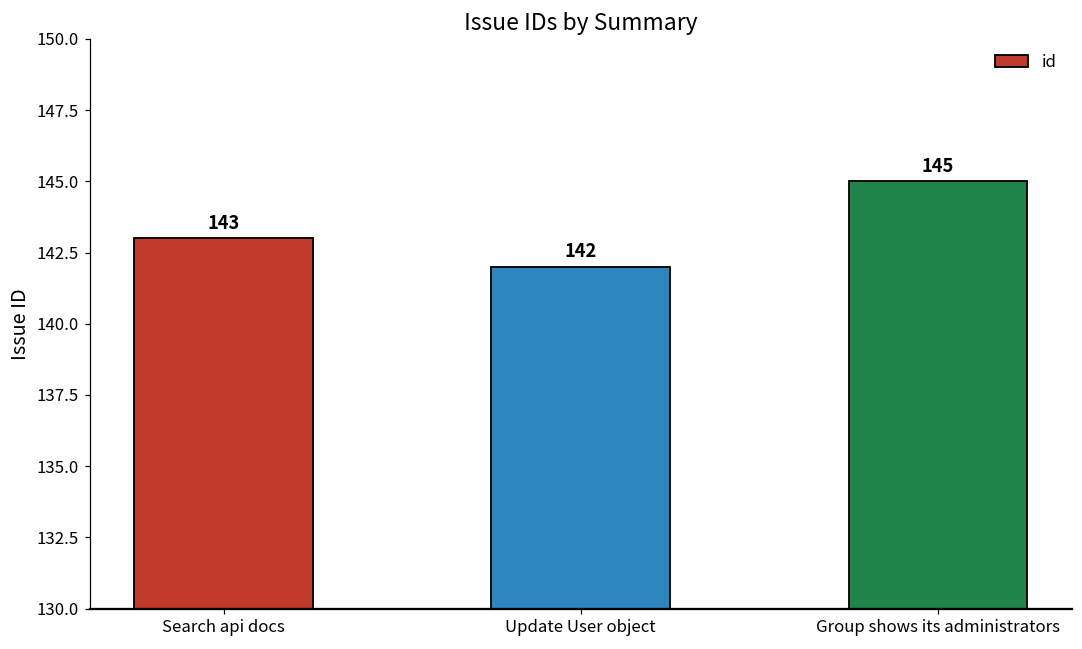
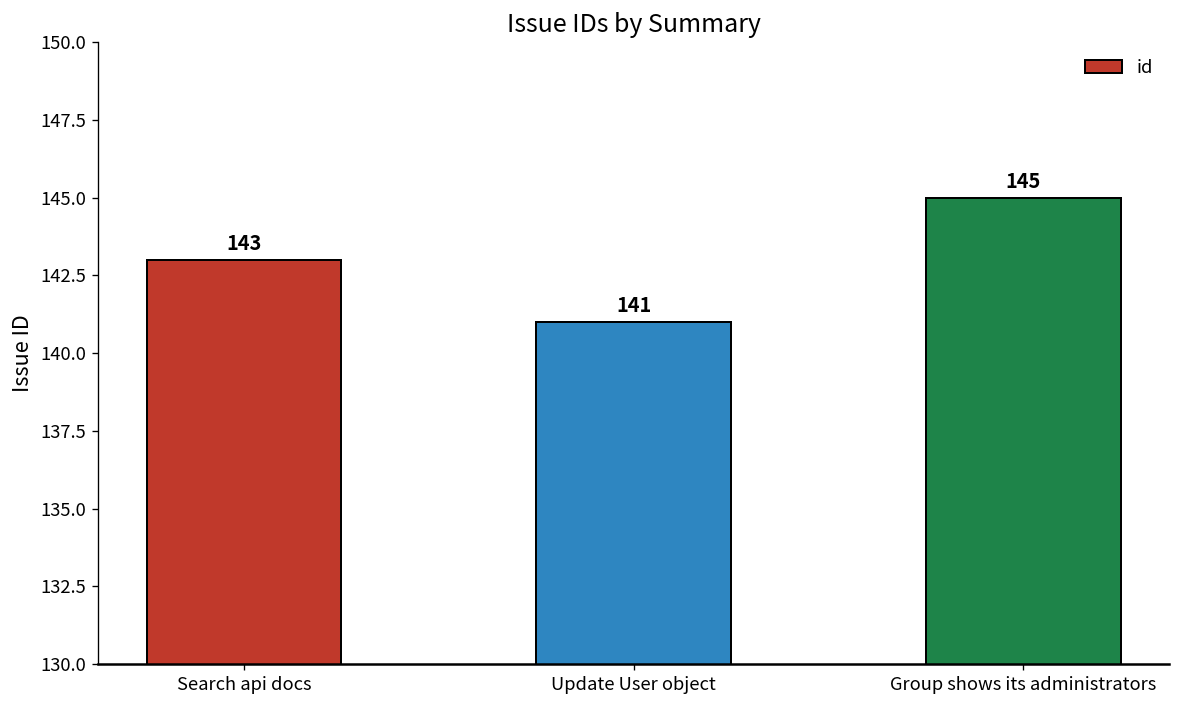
Update User object: 142 -> 141
